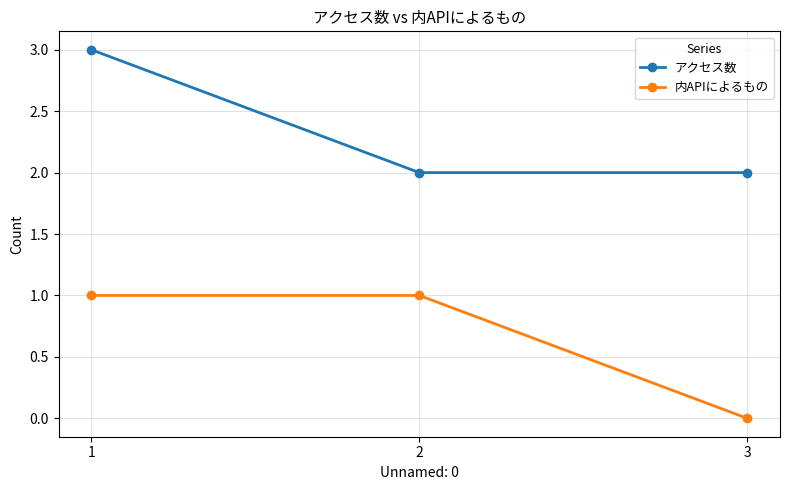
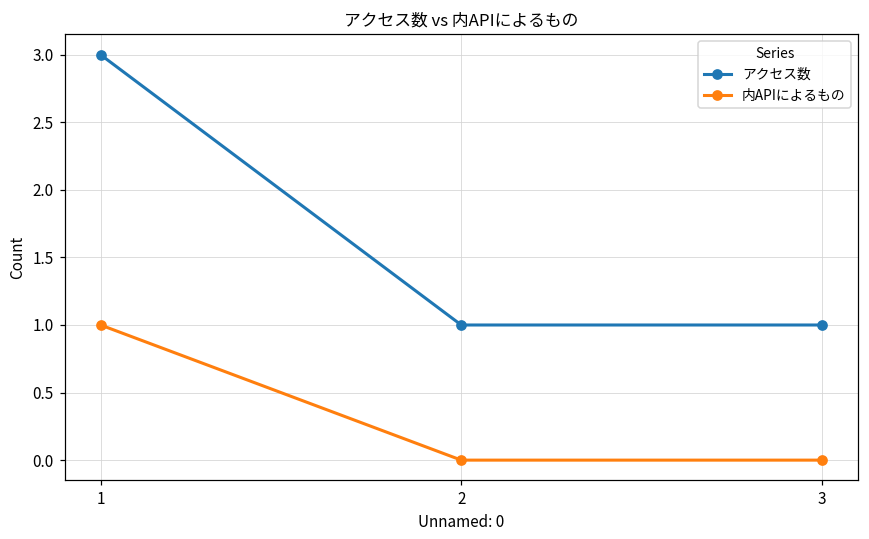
アクセス数, 2: 2 -> 1
内APIによるもの, 2: 1 -> 0
アクセス数, 3: 2 -> 1
